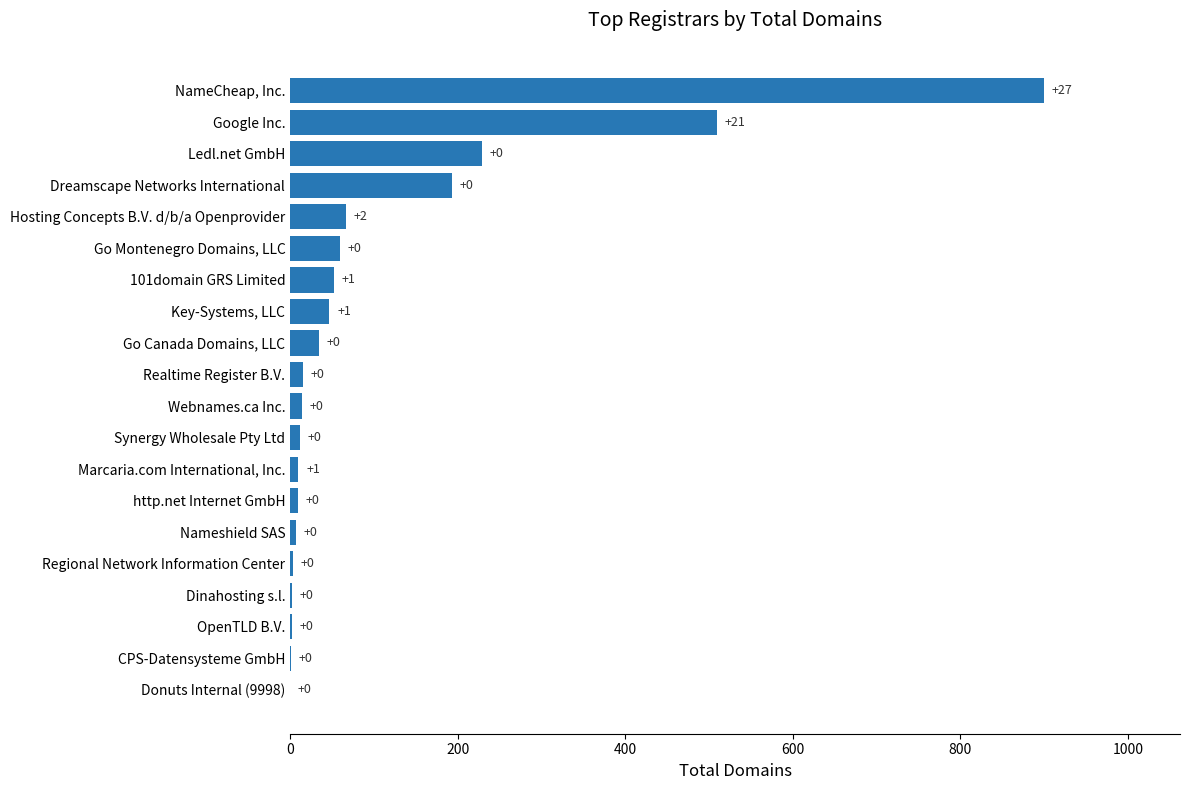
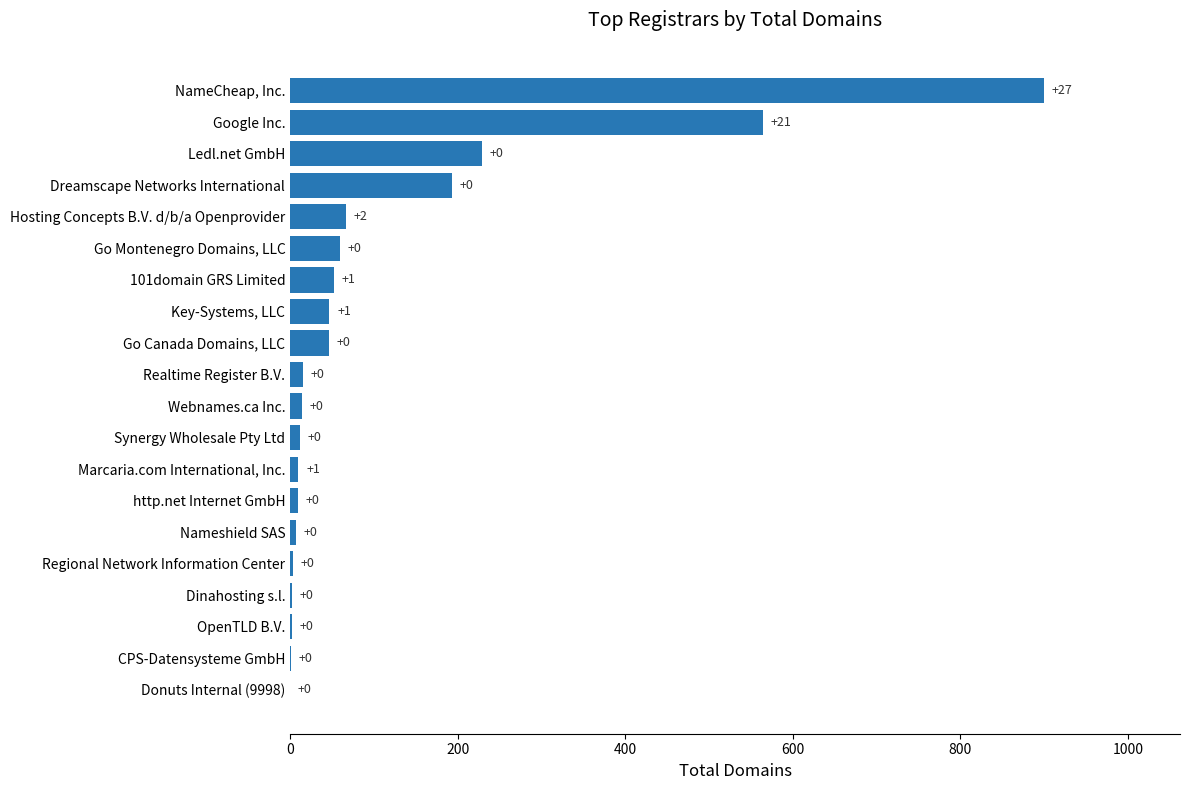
Google Inc.: 510 -> 560
Go Canada Domains, LLC: 30 -> 50
